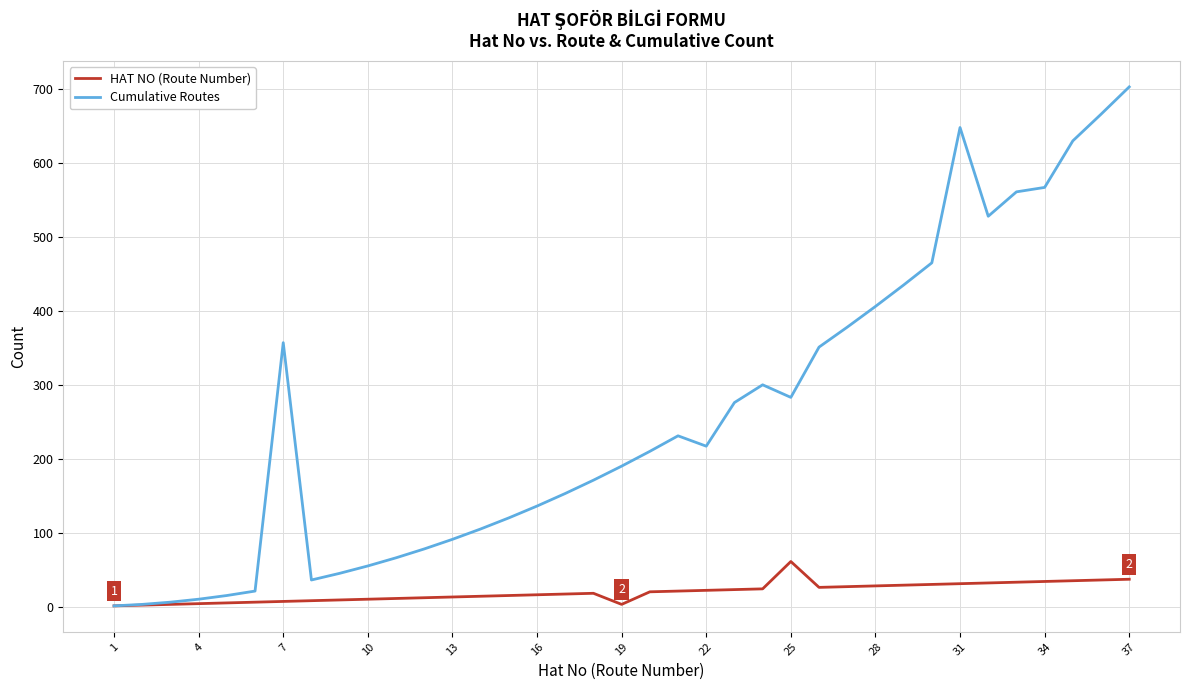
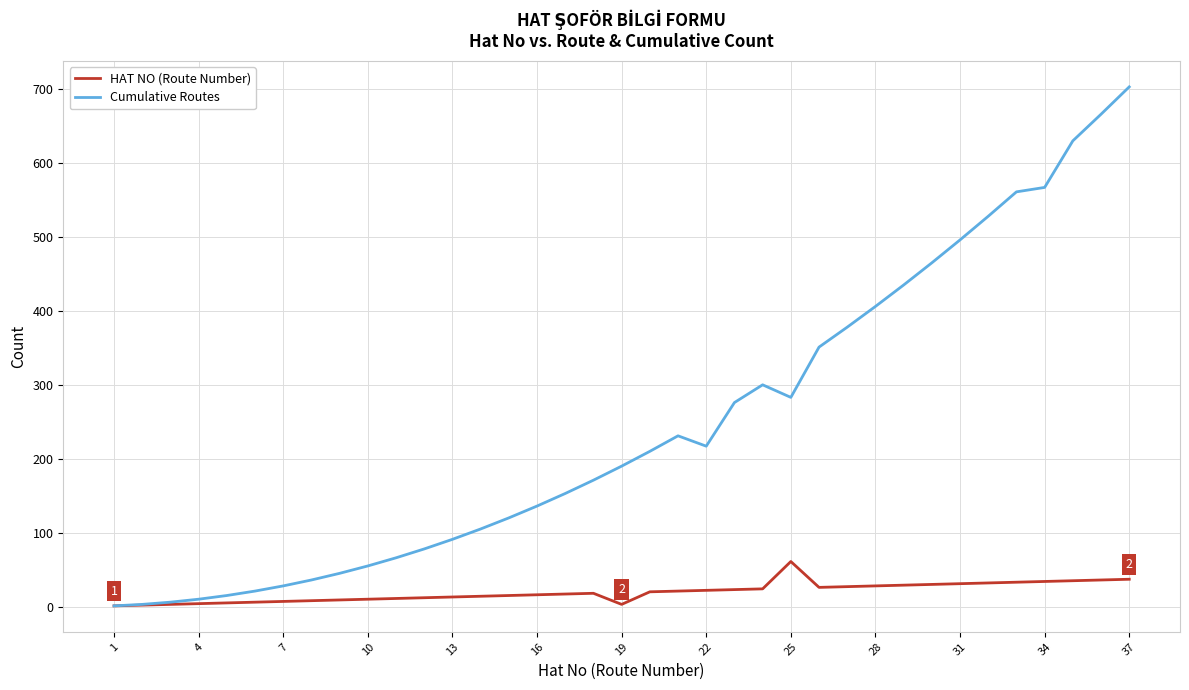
Cumulative Routes, 7: 360 -> 30
Cumulative Routes, 31: 650 -> 500
